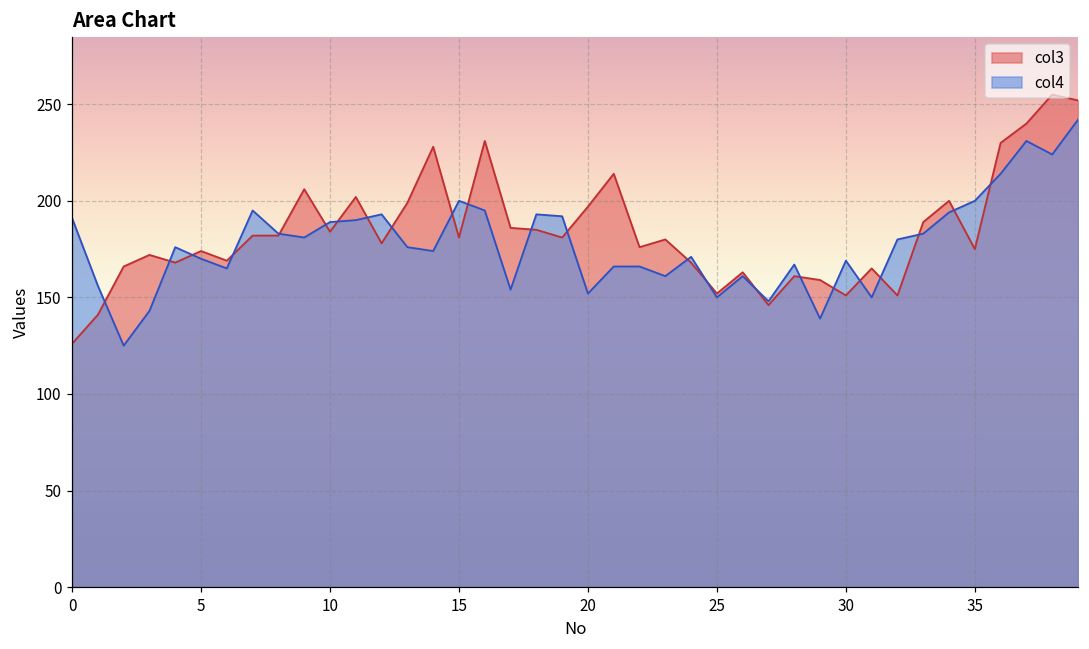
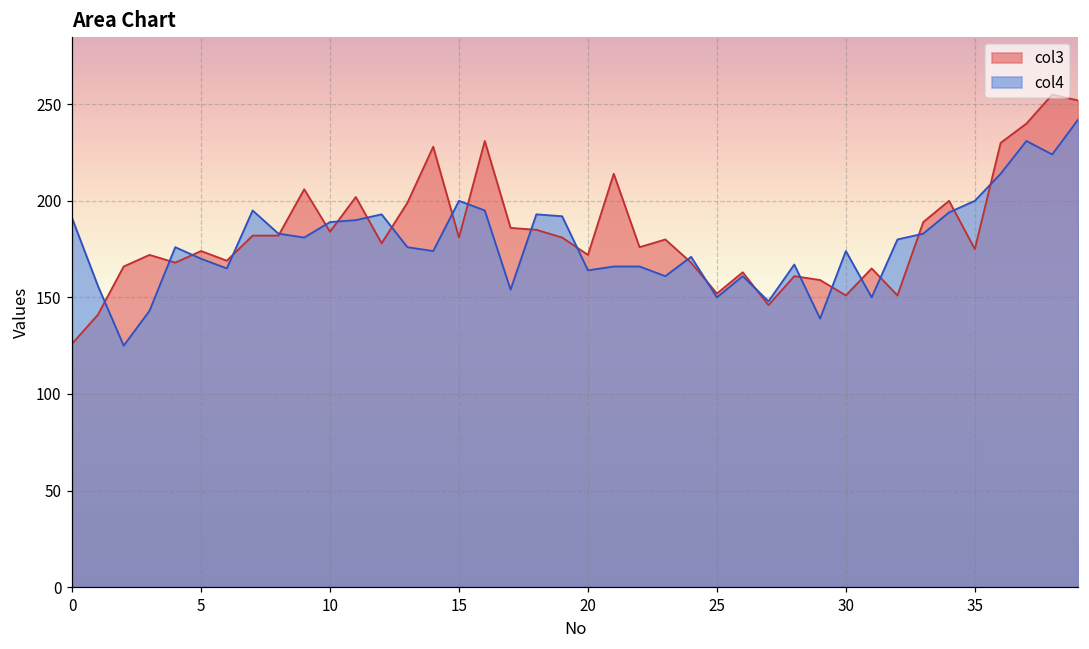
col3, 20: 197 -> 172
col4, 20: 152 -> 164
col4, 30: 169 -> 174
